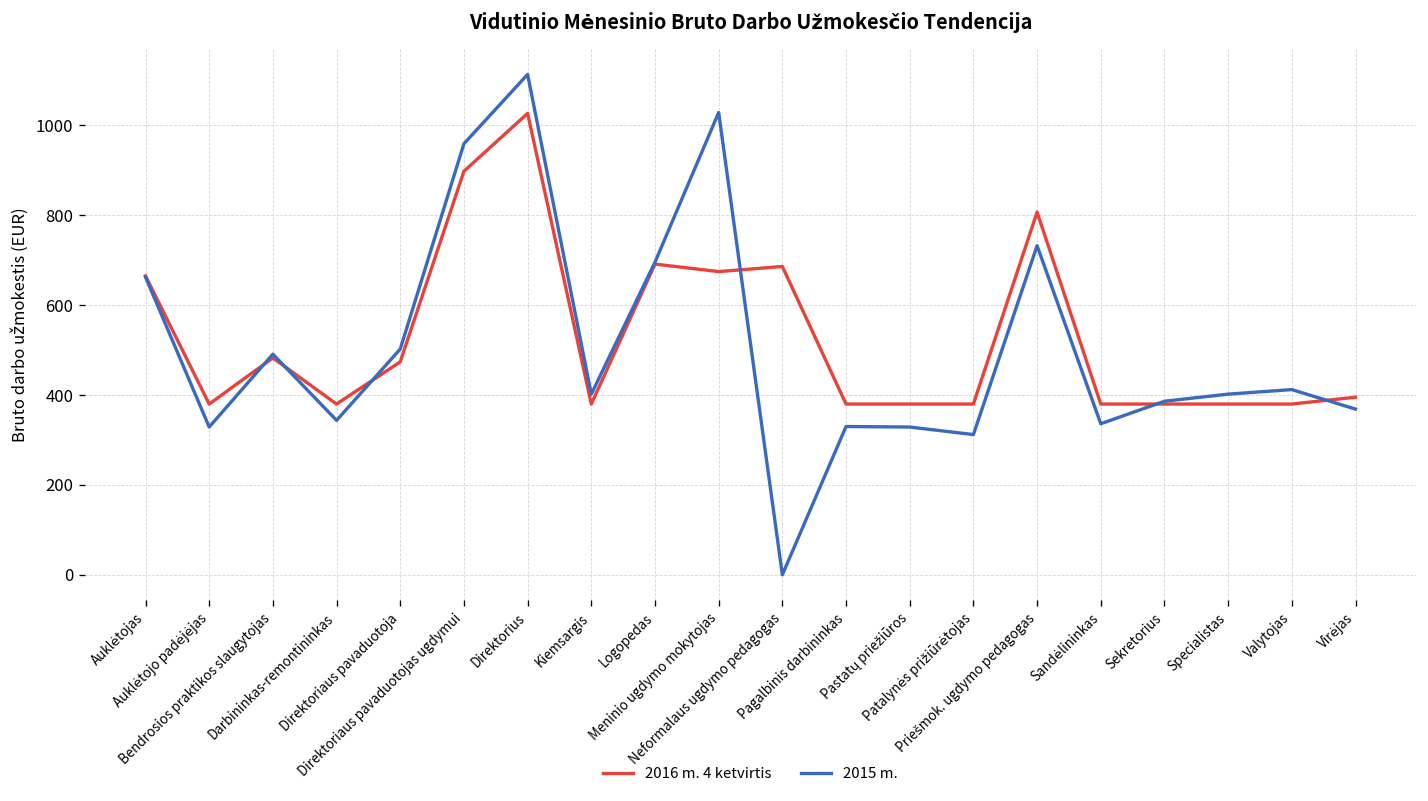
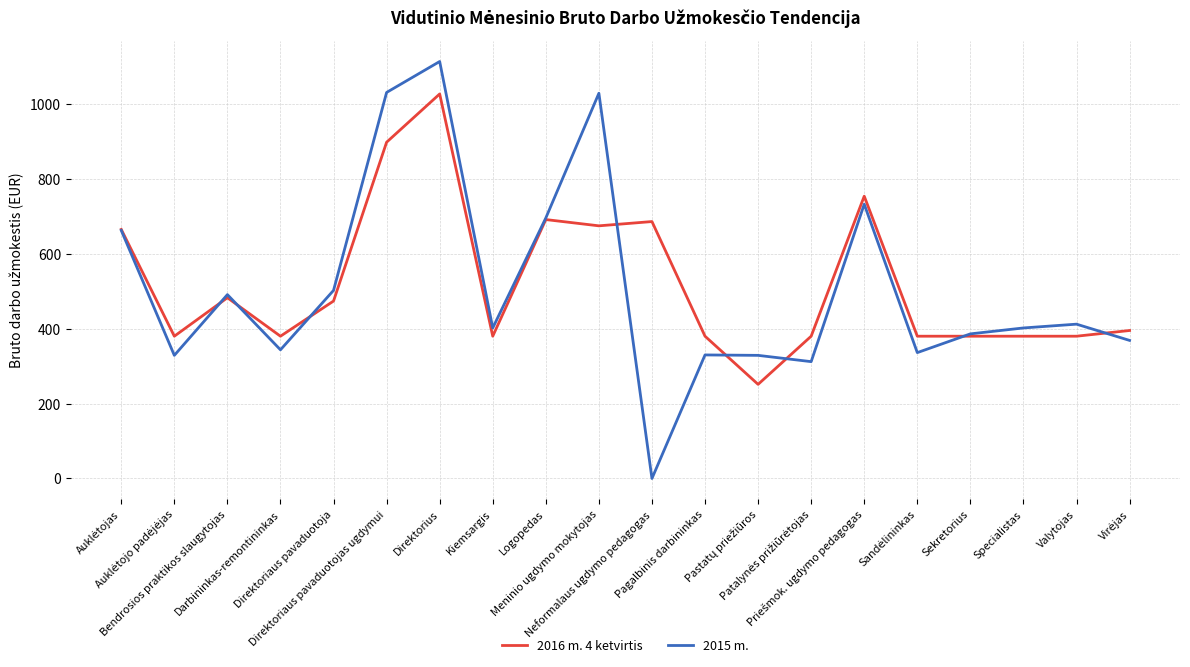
2015 m., Direktoriaus pavaduotojas ugdymui: 960 -> 1030
2016 m. 4 ketvirtis, Pastatų priežiūros: 380 -> 250
2016 m. 4 ketvirtis, Priešmok. ugdymo pedagogas: 810 -> 750
